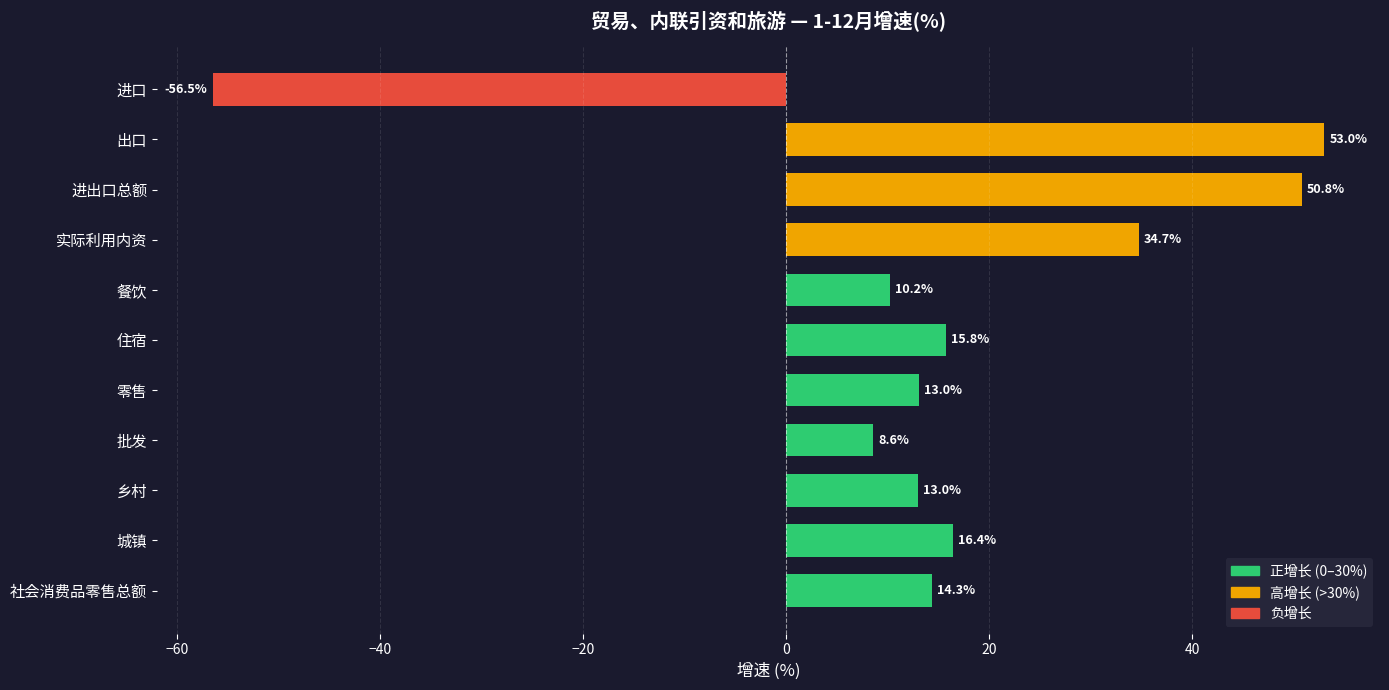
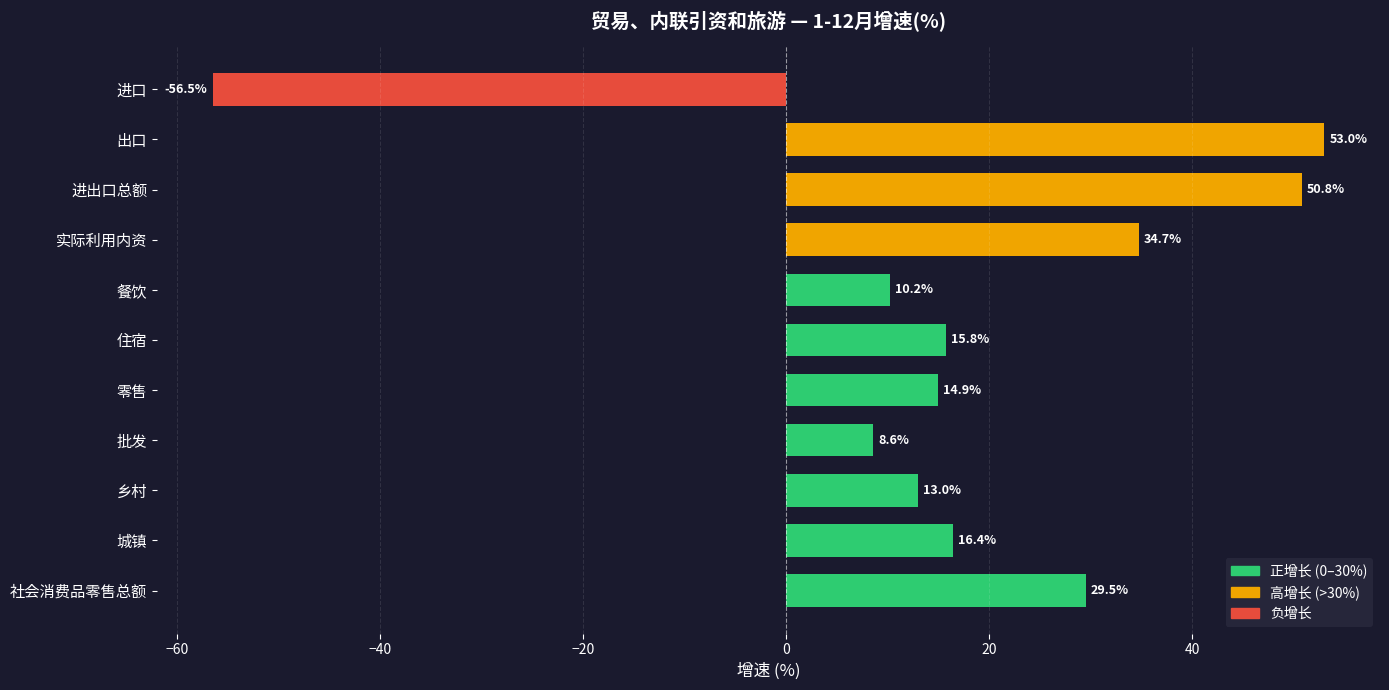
零售: 13.0% -> 14.9%
社会消费品零售总额: 14.3% -> 29.5%
